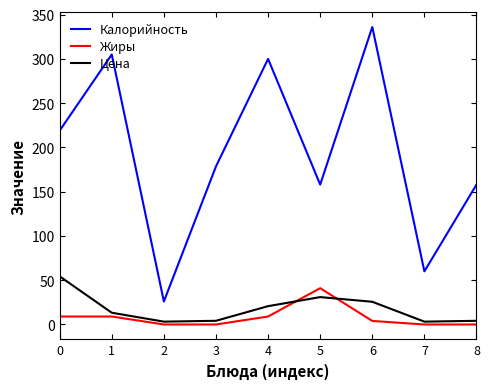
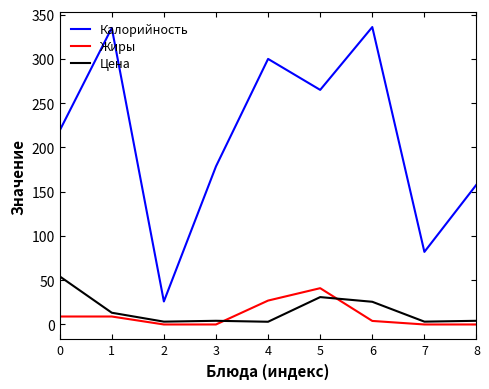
Калорийность, 1: 310 -> 340
Жиры, 4: 10 -> 30
Цена, 4: 20 -> 0
Калорийность, 5: 160 -> 270
Калорийность, 7: 60 -> 80
